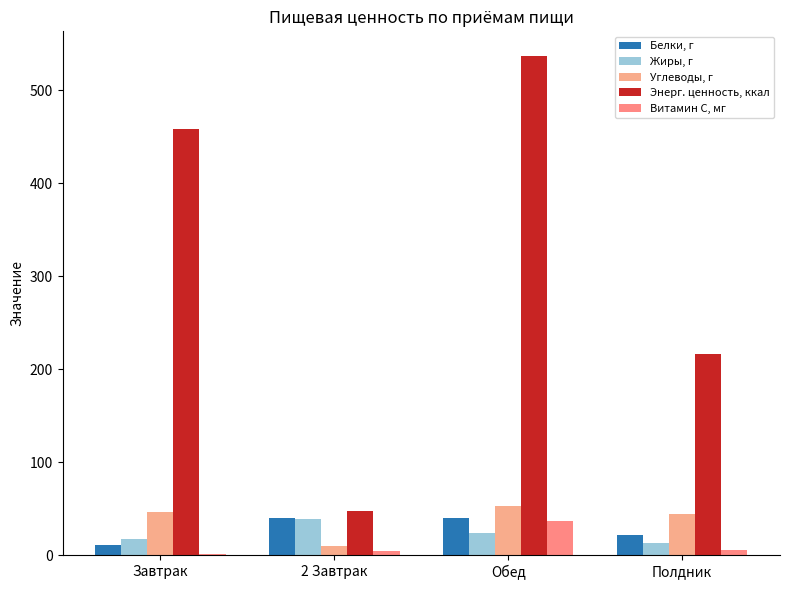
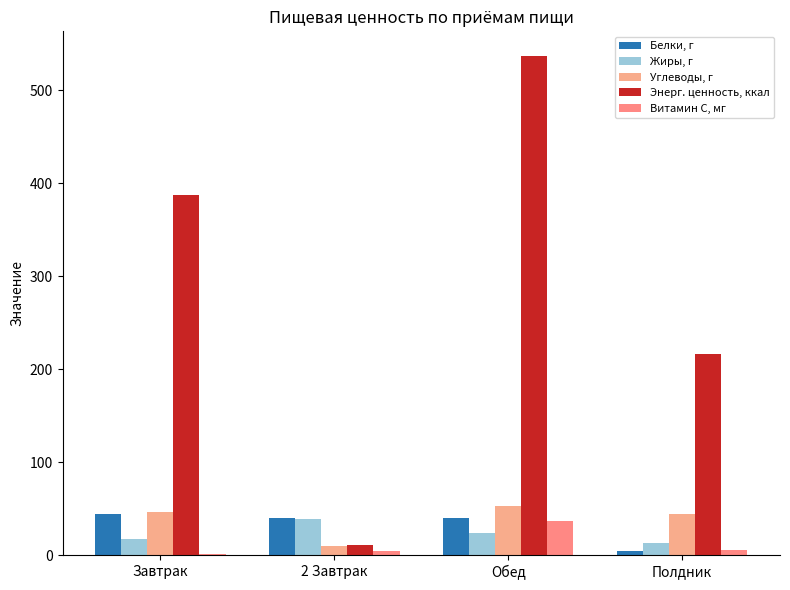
Белки, г, Завтрак: 10 -> 40
Энерг. ценность, ккал, Завтрак: 460 -> 390
Энерг. ценность, ккал, 2 Завтрак: 50 -> 10
Белки, г, Полдник: 20 -> 0
